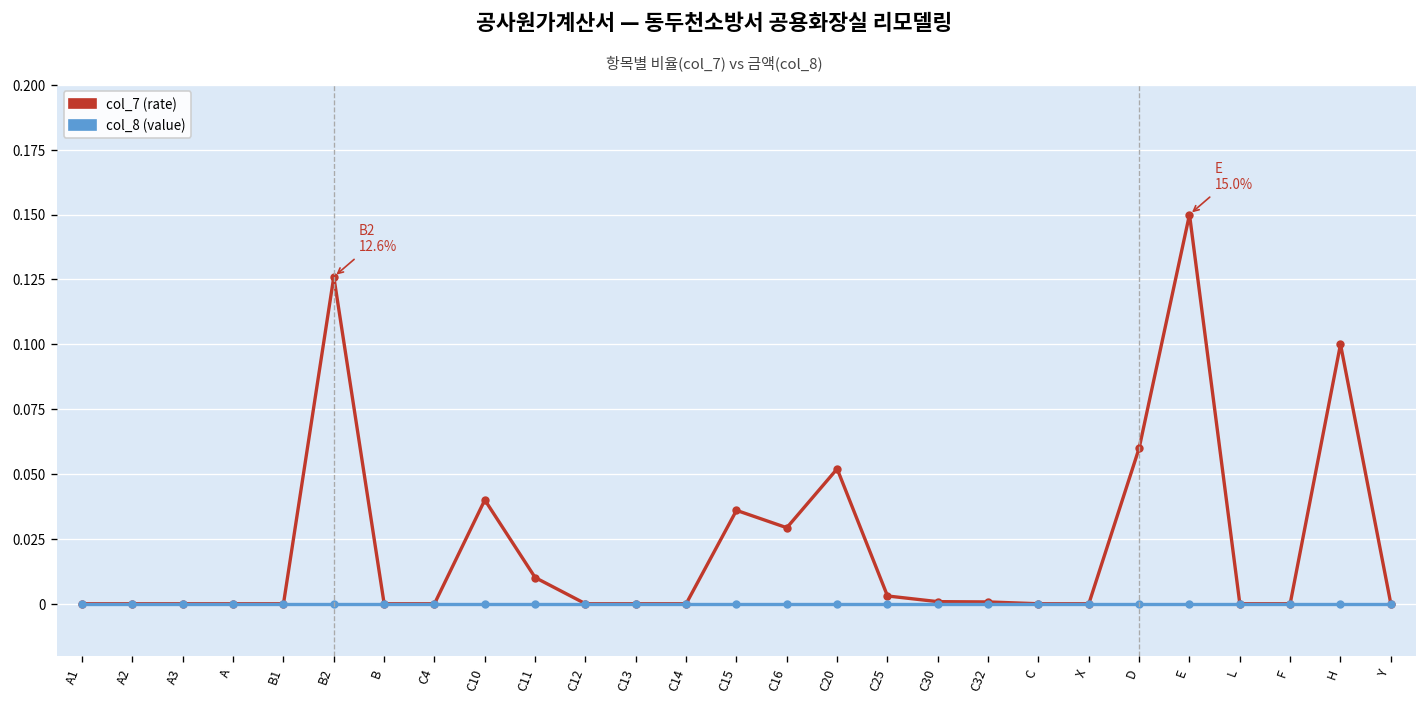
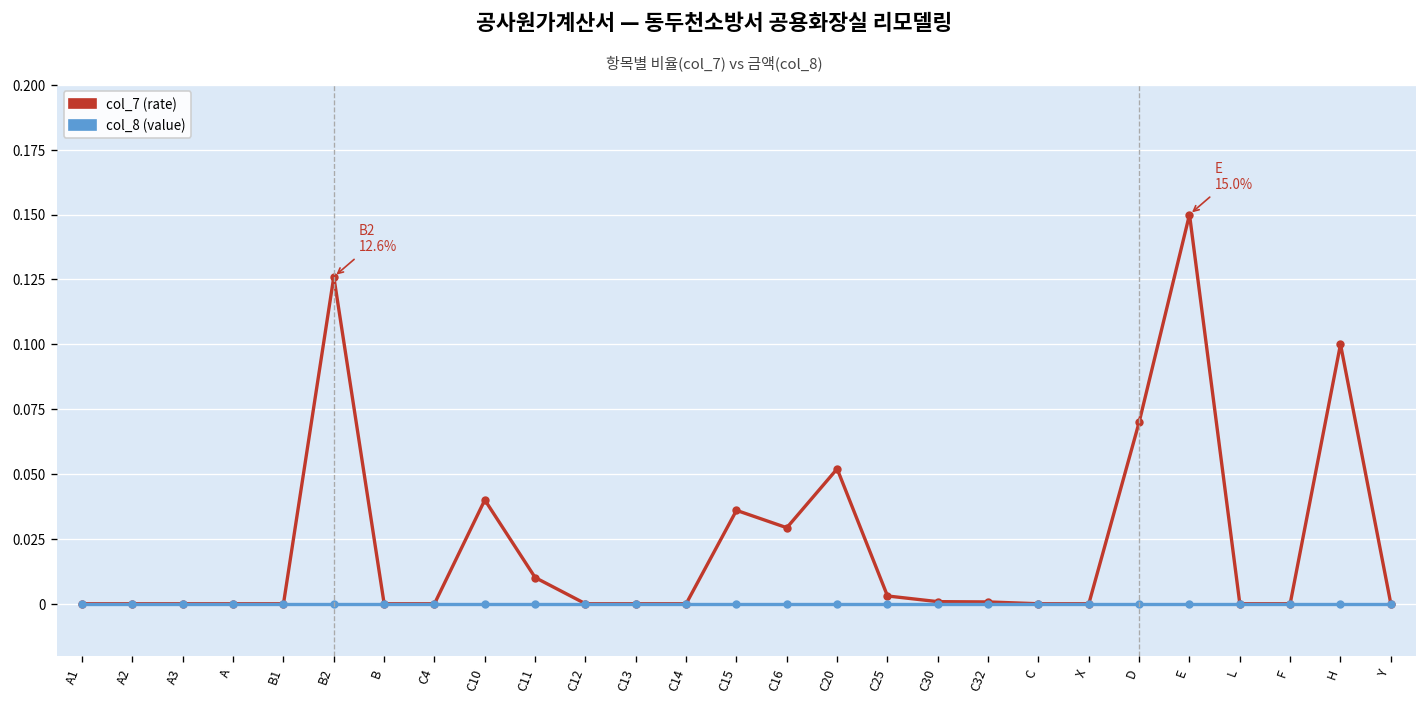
col_7 (rate), D: 0.06 -> 0.07
